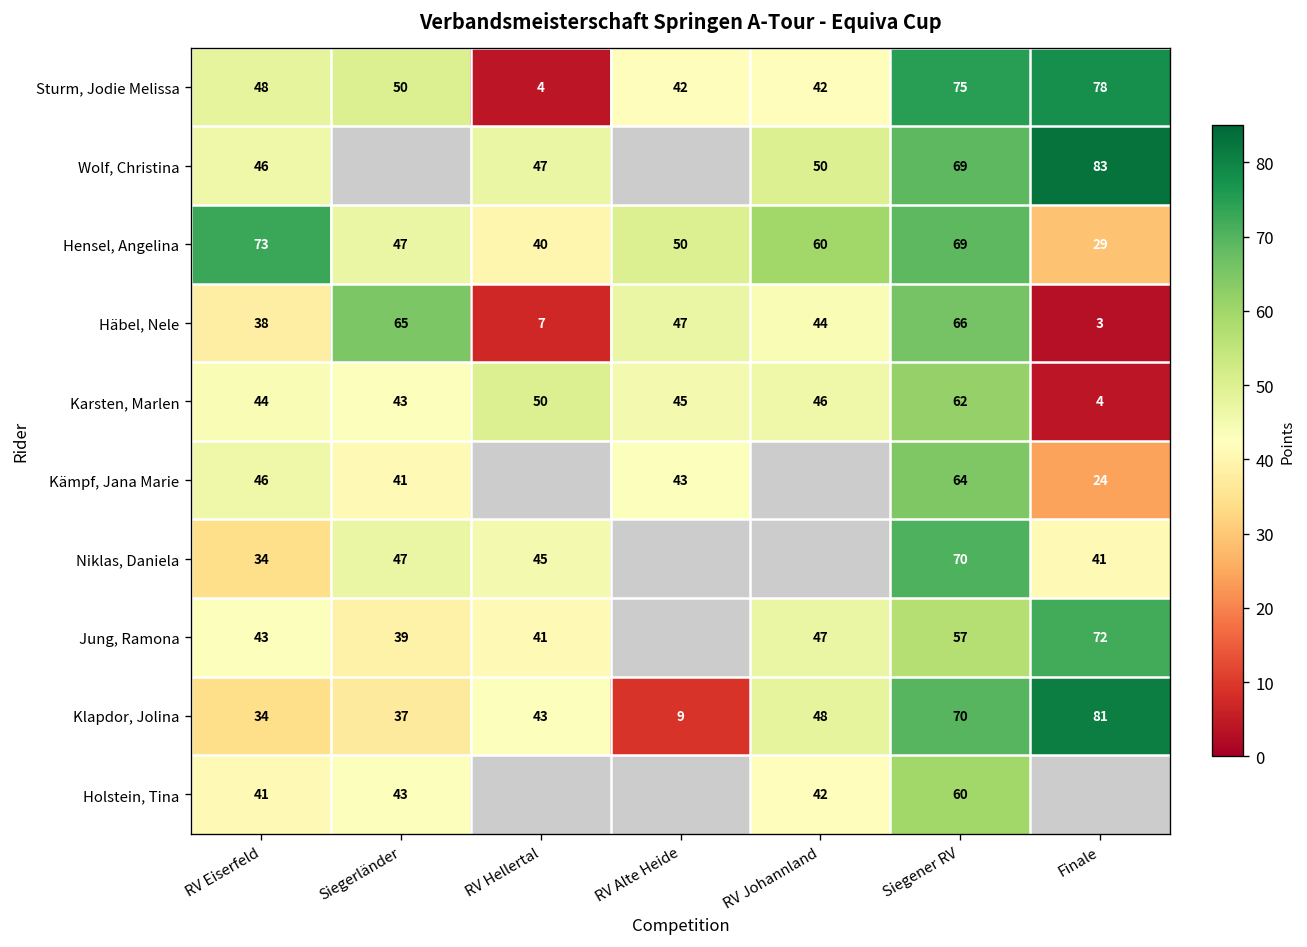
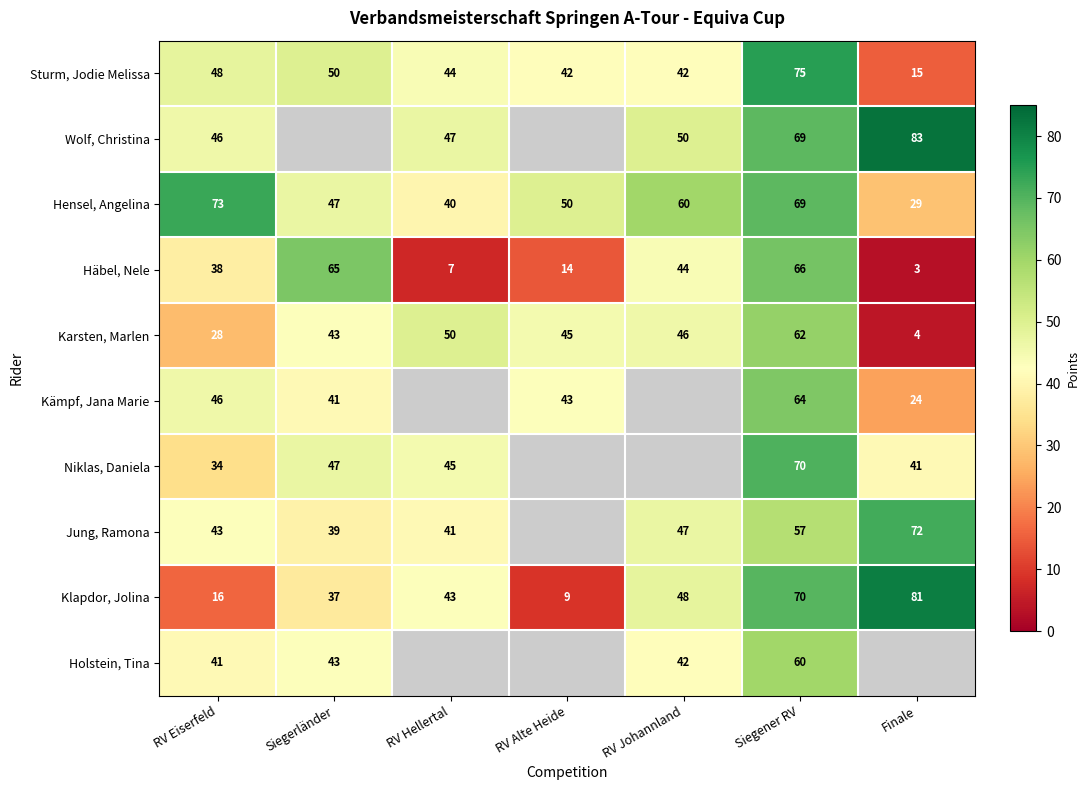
Sturm, Jodie Melissa, RV Hellertal: 4 -> 44
Sturm, Jodie Melissa, Finale: 78 -> 15
Häbel, Nele, RV Alte Heide: 47 -> 14
Karsten, Marlen, RV Eiserfeld: 44 -> 28
Klapdor, Jolina, RV Eiserfeld: 34 -> 16
